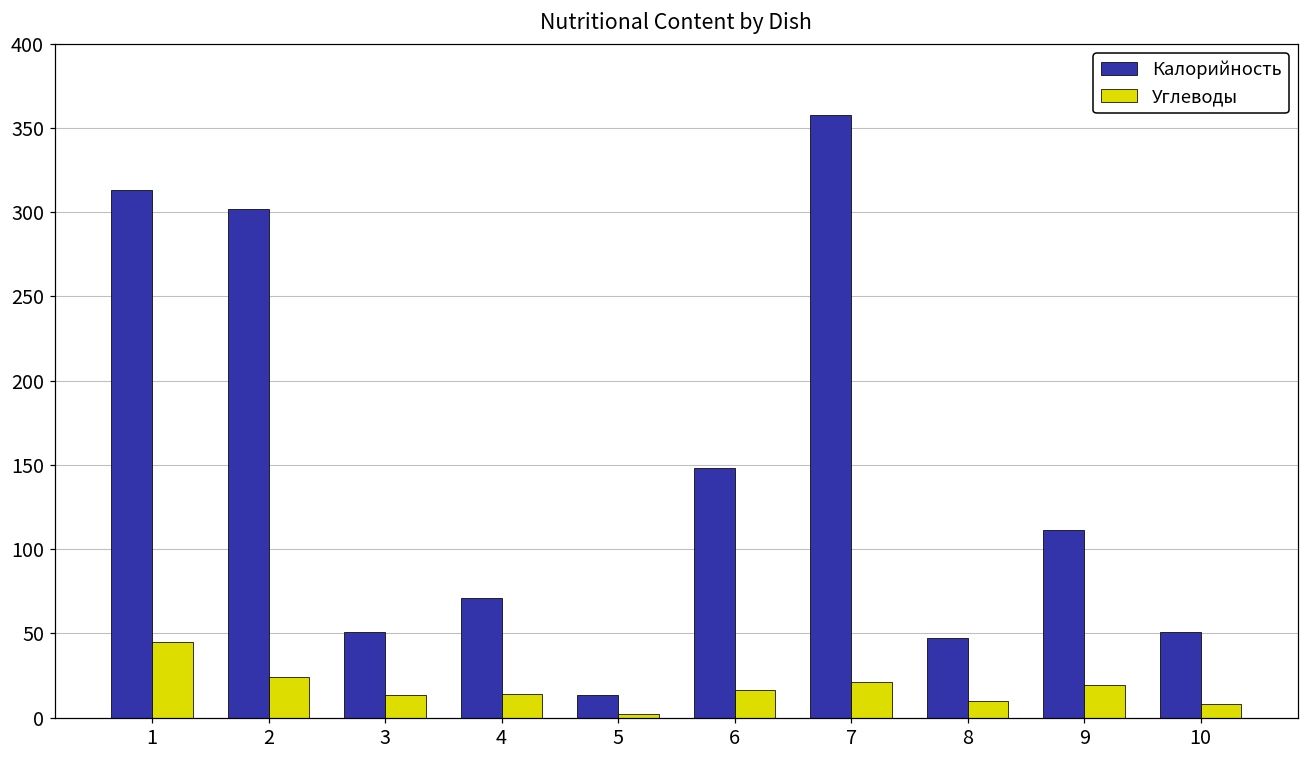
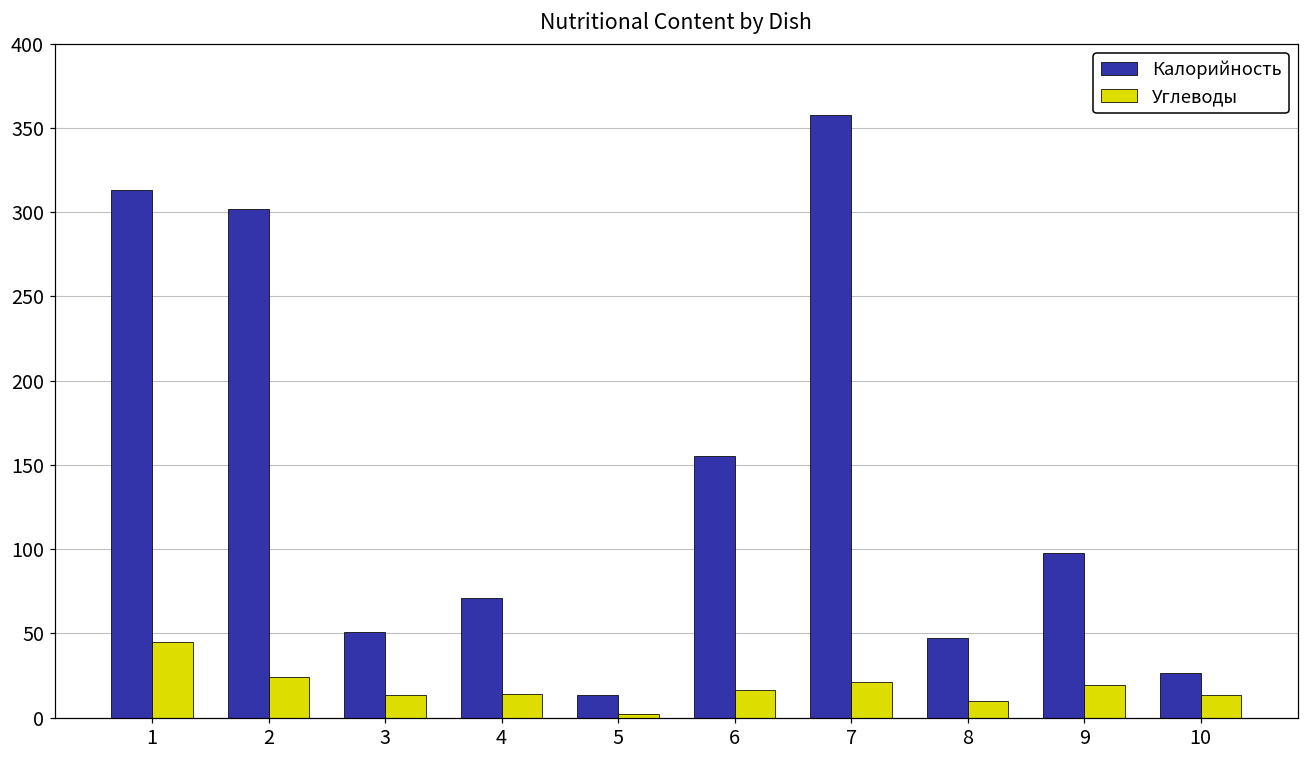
Калорийность, 6: 148 -> 156
Калорийность, 9: 111 -> 97
Калорийность, 10: 51 -> 27
Углеводы, 10: 8 -> 14
